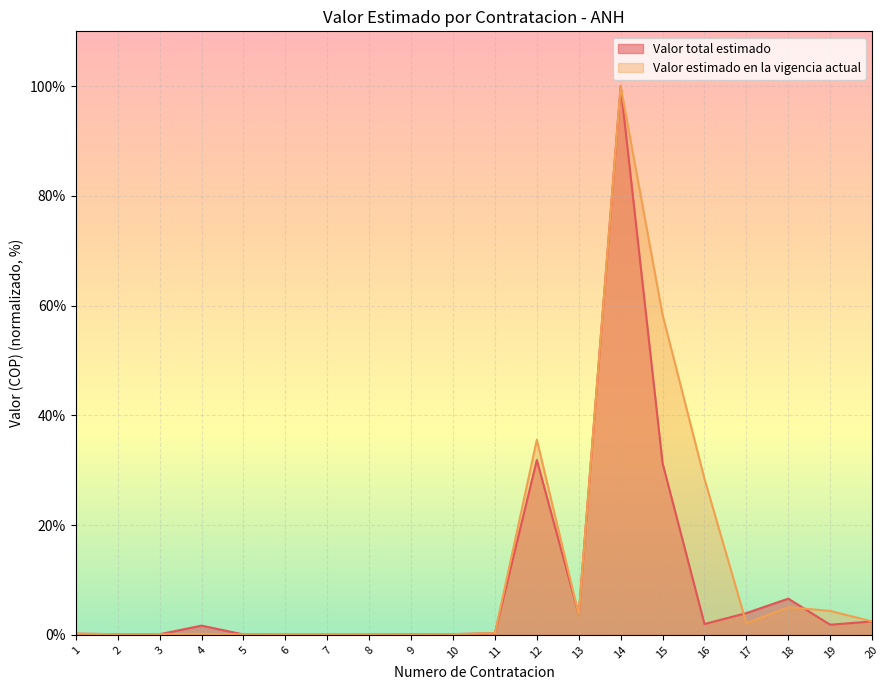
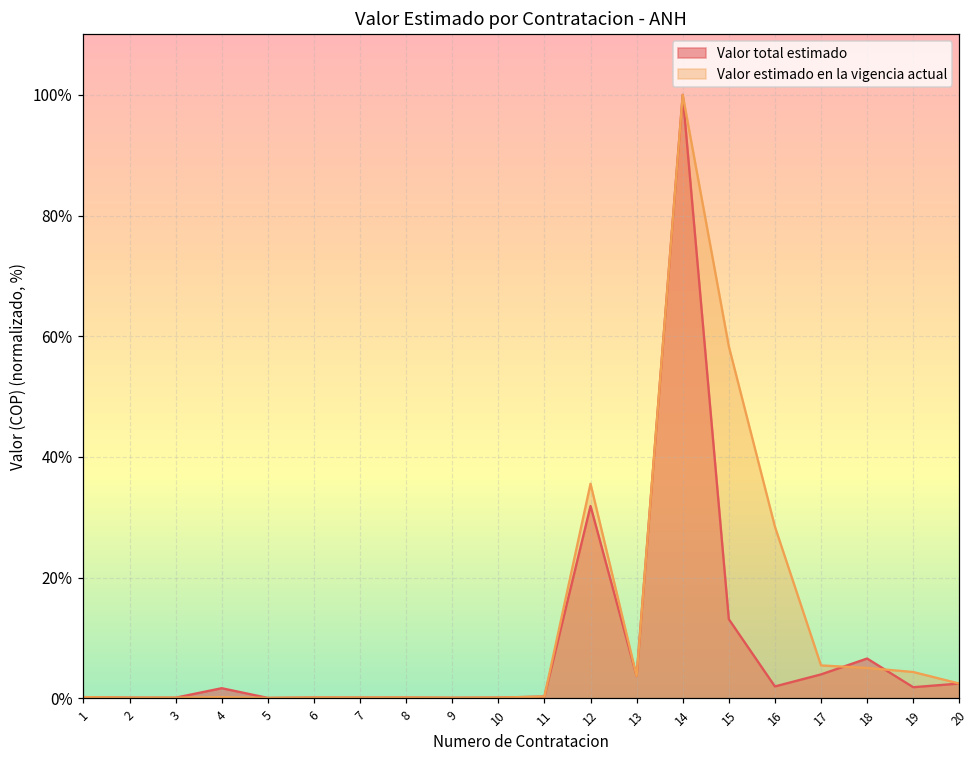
Valor total estimado, 15: 31% -> 13%
Valor estimado en la vigencia actual, 17: 2% -> 5%
